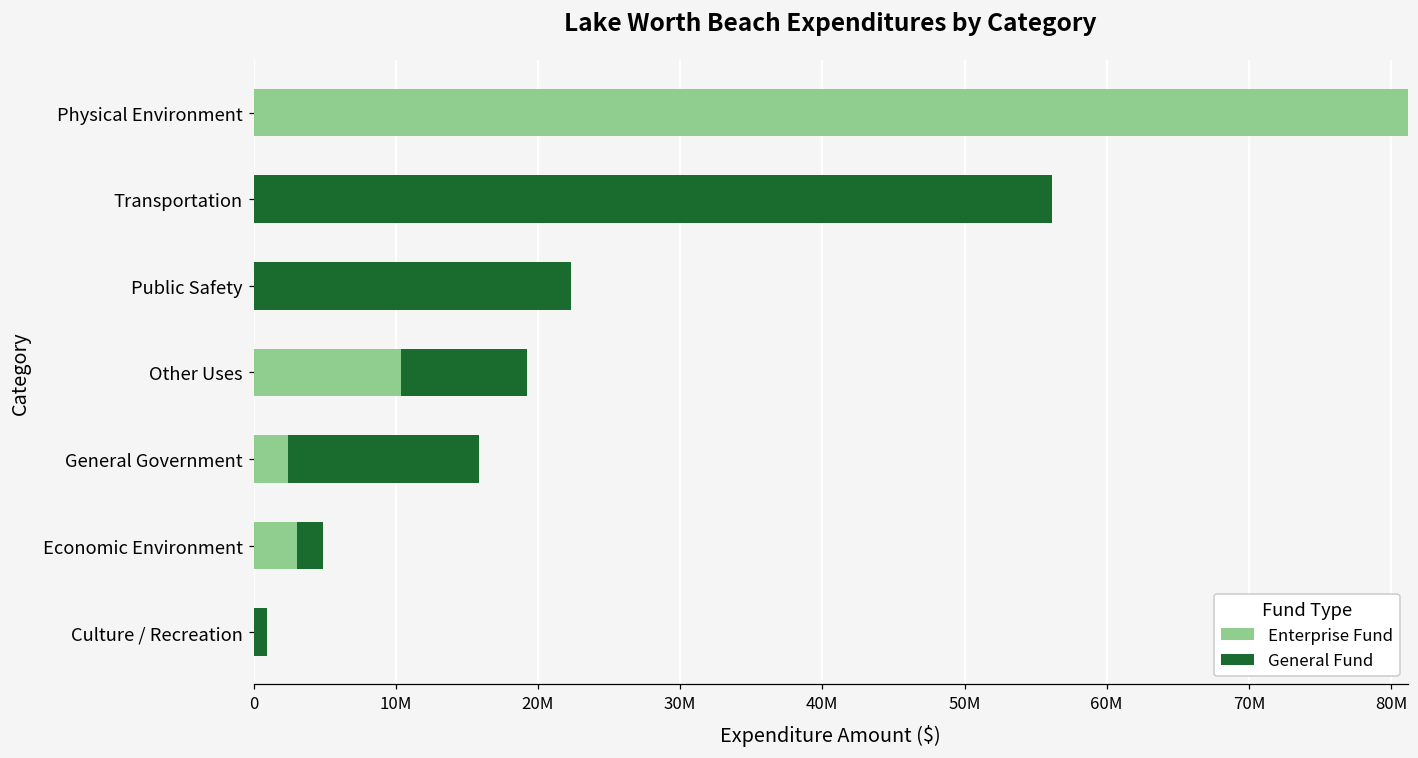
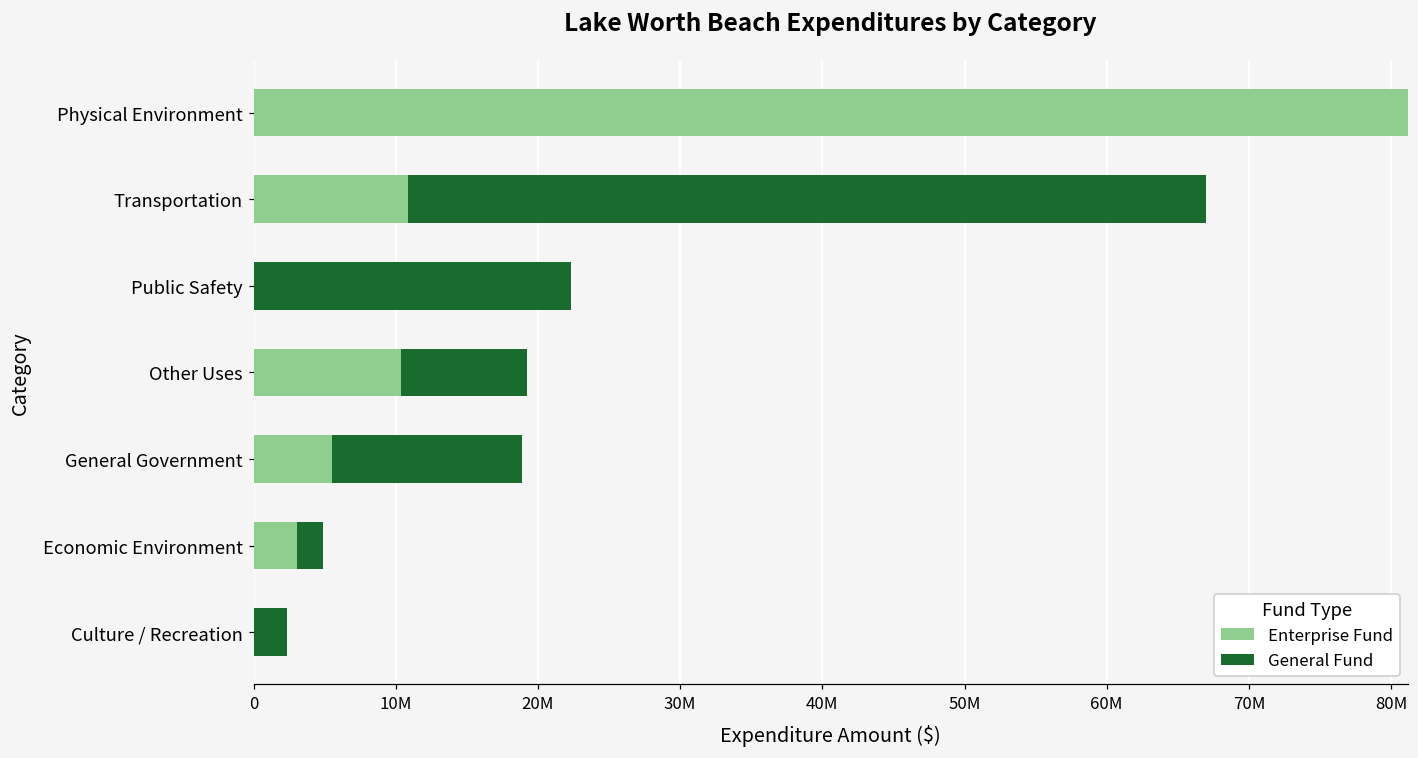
Enterprise Fund, Transportation: 0 -> 10900000
Enterprise Fund, General Government: 2400000 -> 5500000
General Fund, Culture / Recreation: 900000 -> 2300000
